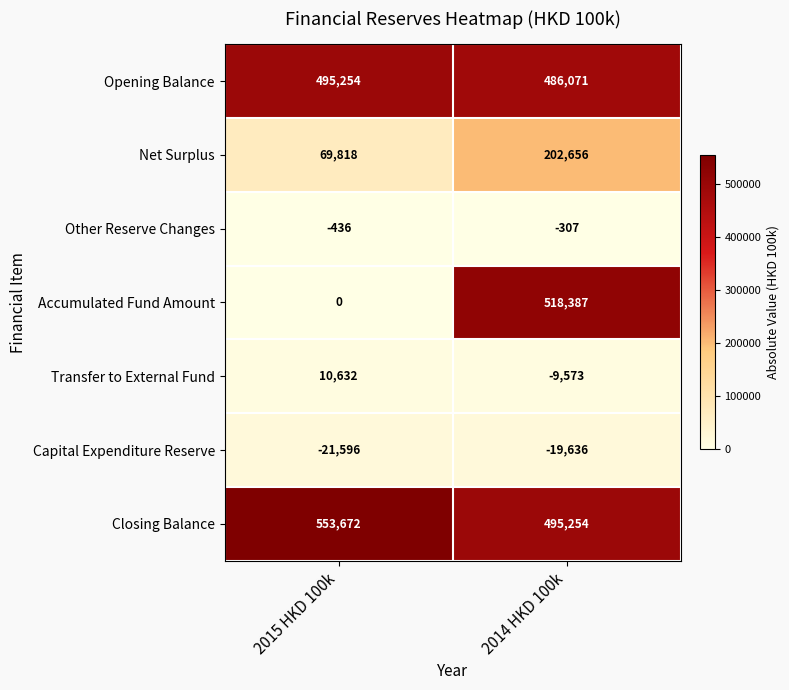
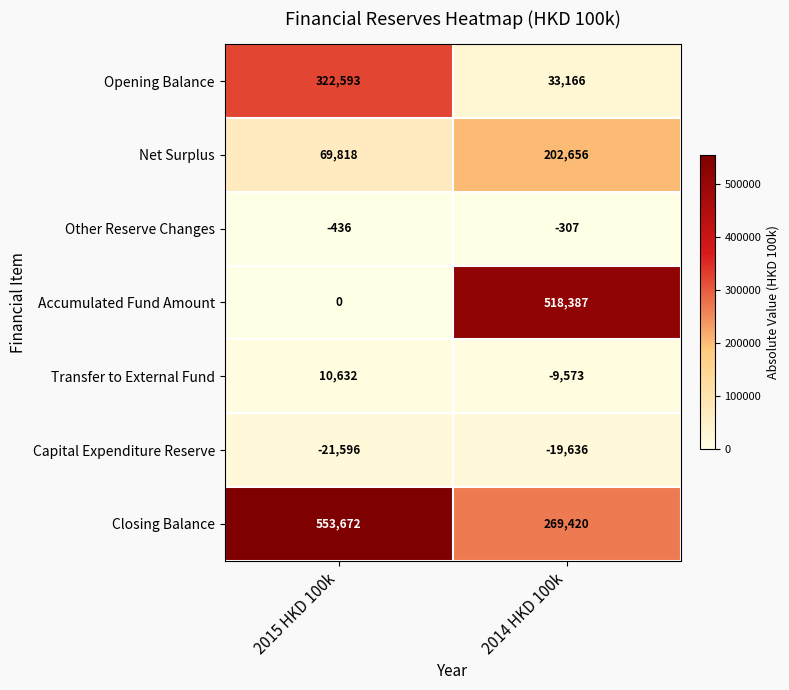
Opening Balance, 2015 HKD 100k: 495,254 -> 322,593
Opening Balance, 2014 HKD 100k: 486,071 -> 33,166
Closing Balance, 2014 HKD 100k: 495,254 -> 269,420
